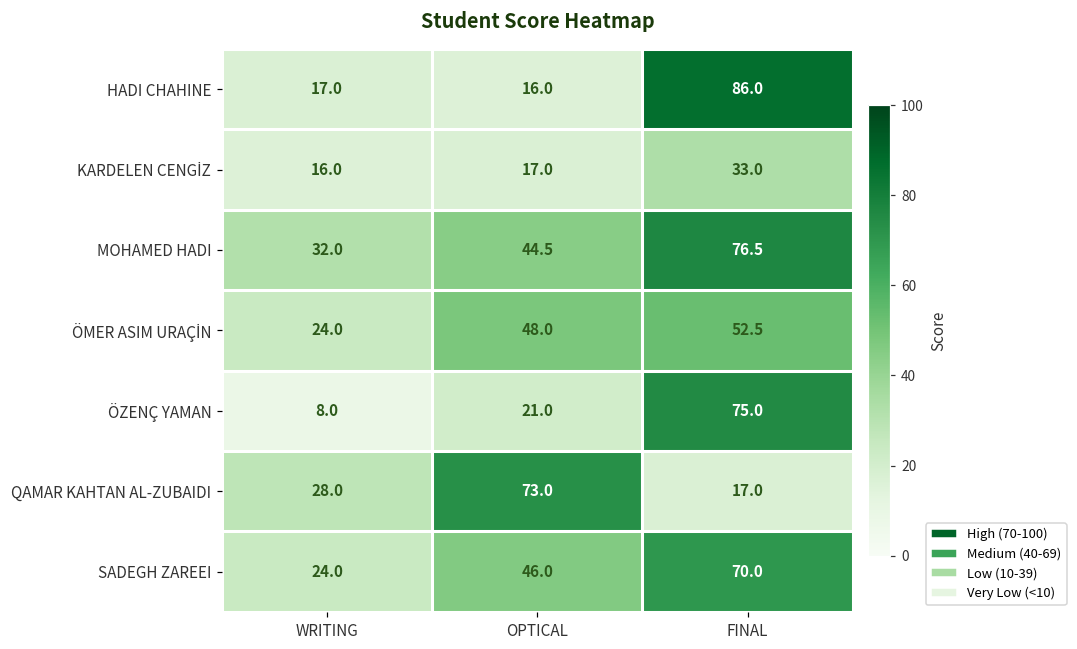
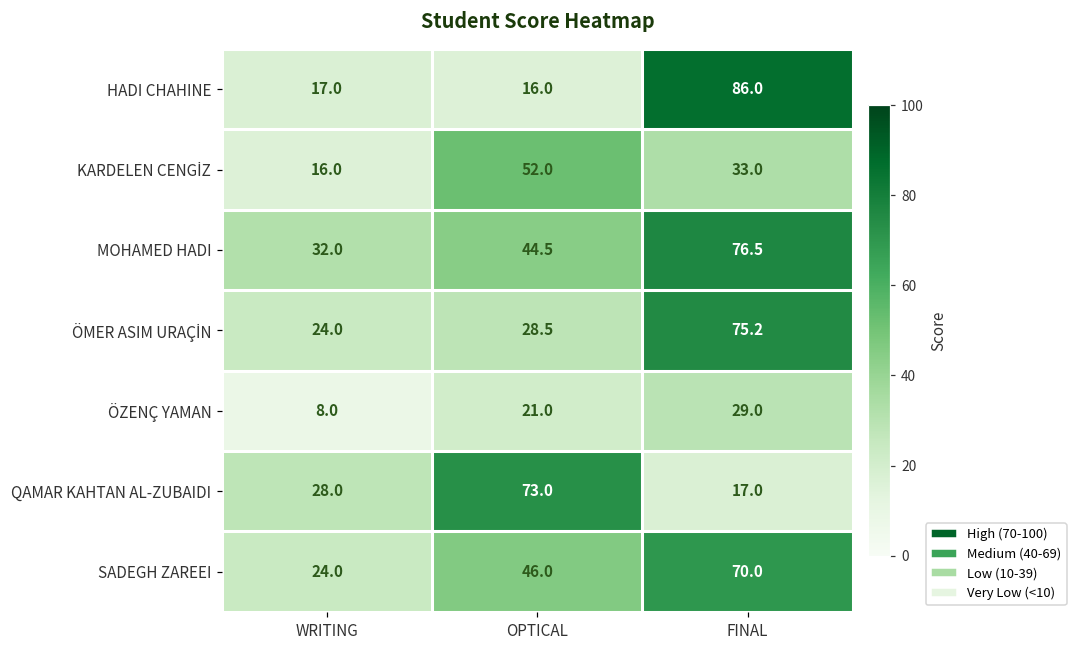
KARDELEN CENGİZ, OPTICAL: 17.0 -> 52.0
ÖMER ASIM URAÇİN, OPTICAL: 48.0 -> 28.5
ÖMER ASIM URAÇİN, FINAL: 52.5 -> 75.2
ÖZENÇ YAMAN, FINAL: 75.0 -> 29.0
